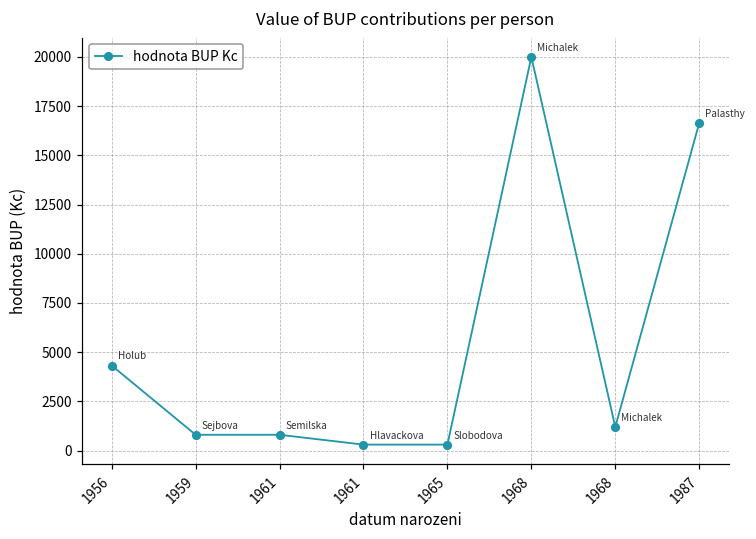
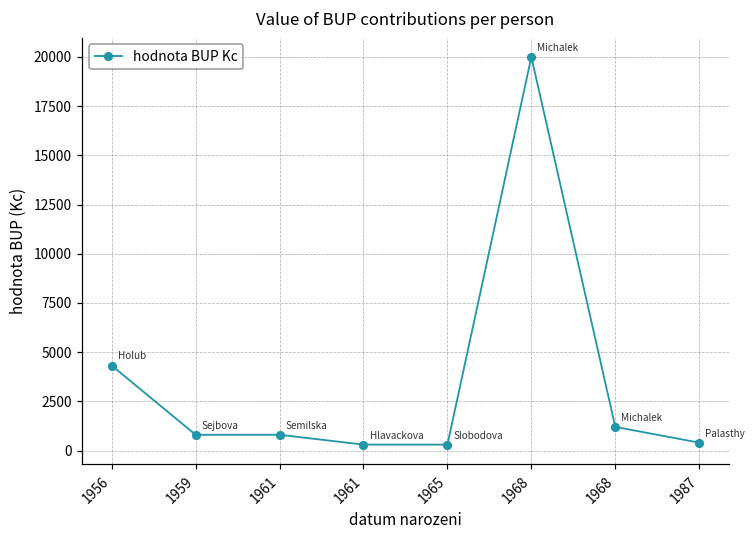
1987: 16600 -> 400
